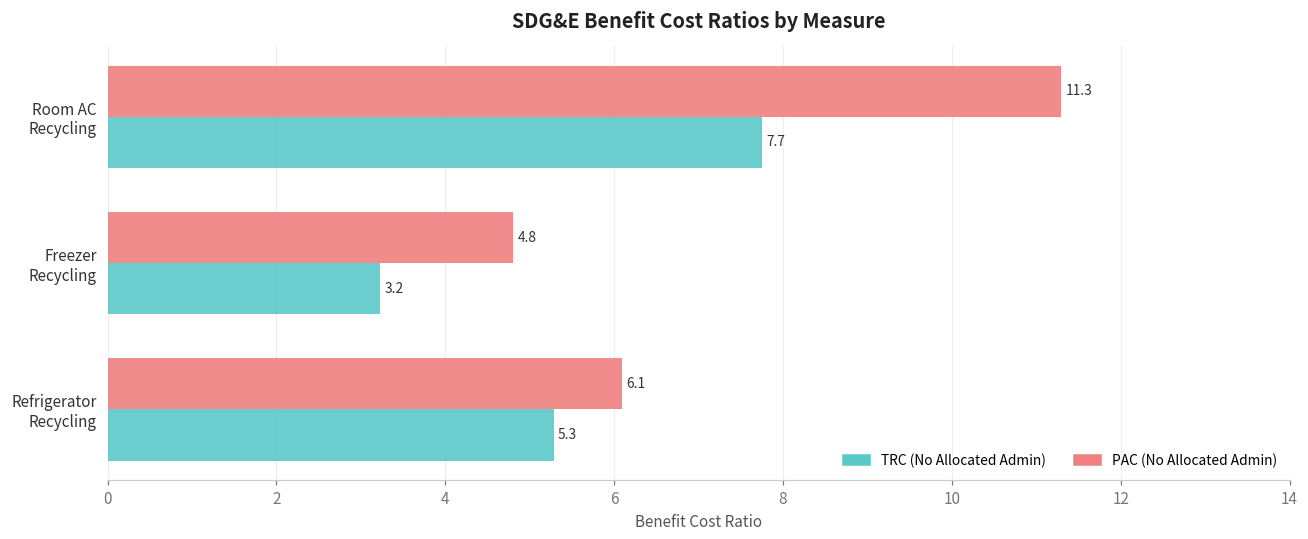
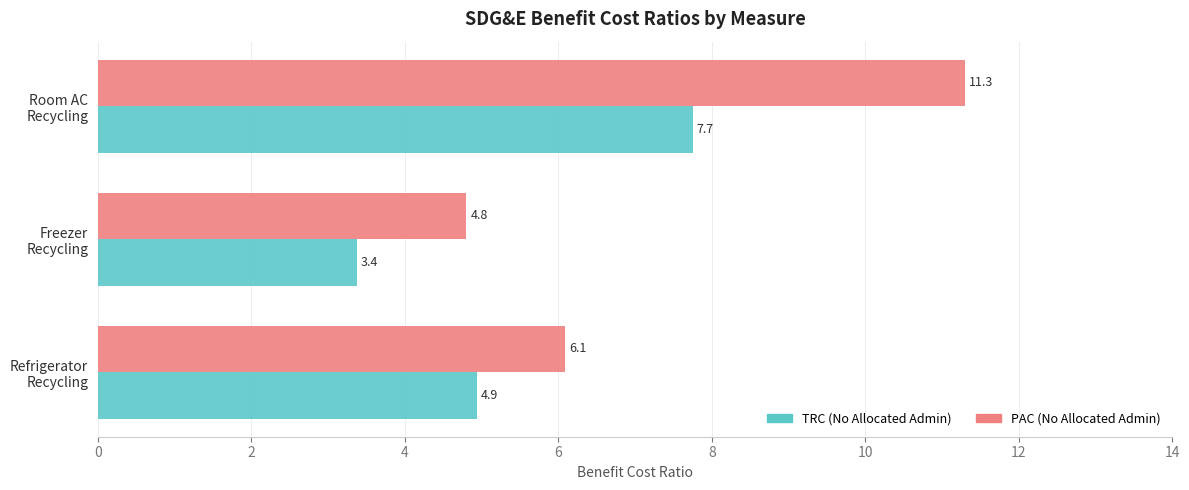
TRC (No Allocated Admin), Freezer Recycling: 3.2 -> 3.4
TRC (No Allocated Admin), Refrigerator Recycling: 5.3 -> 4.9
